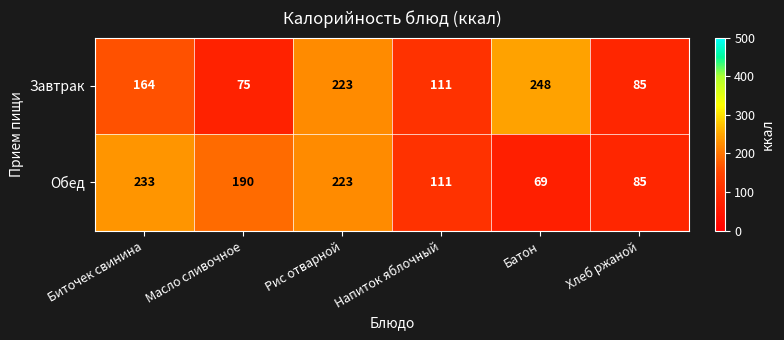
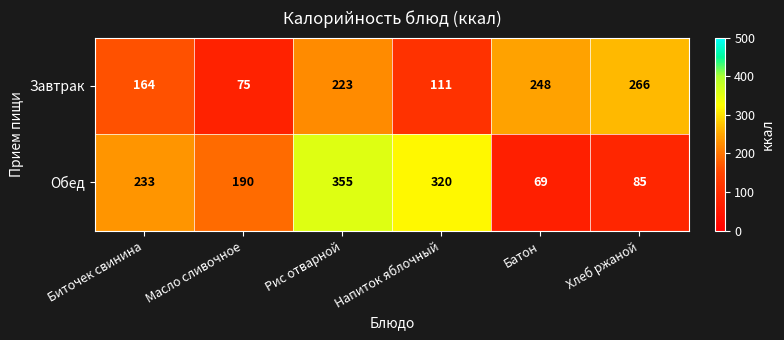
Завтрак, Хлеб ржаной: 85 -> 266
Обед, Рис отварной: 223 -> 355
Обед, Напиток яблочный: 111 -> 320
